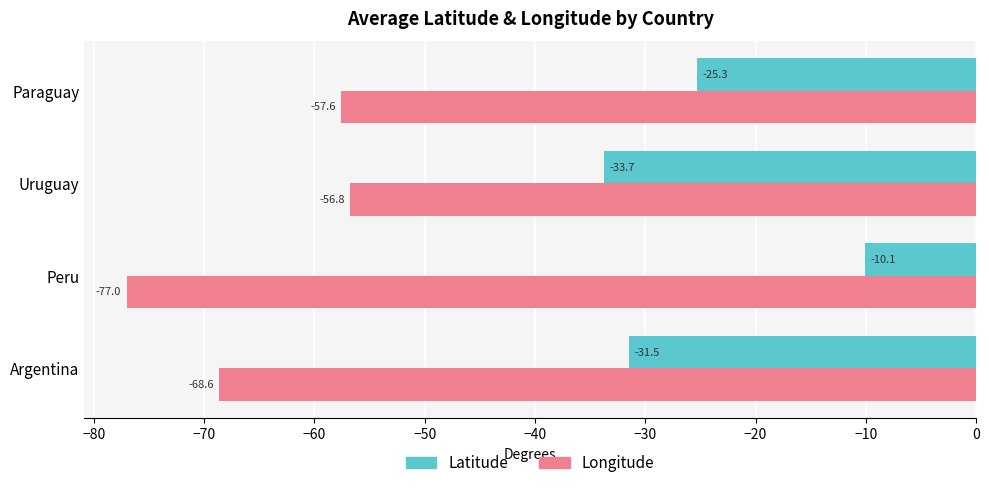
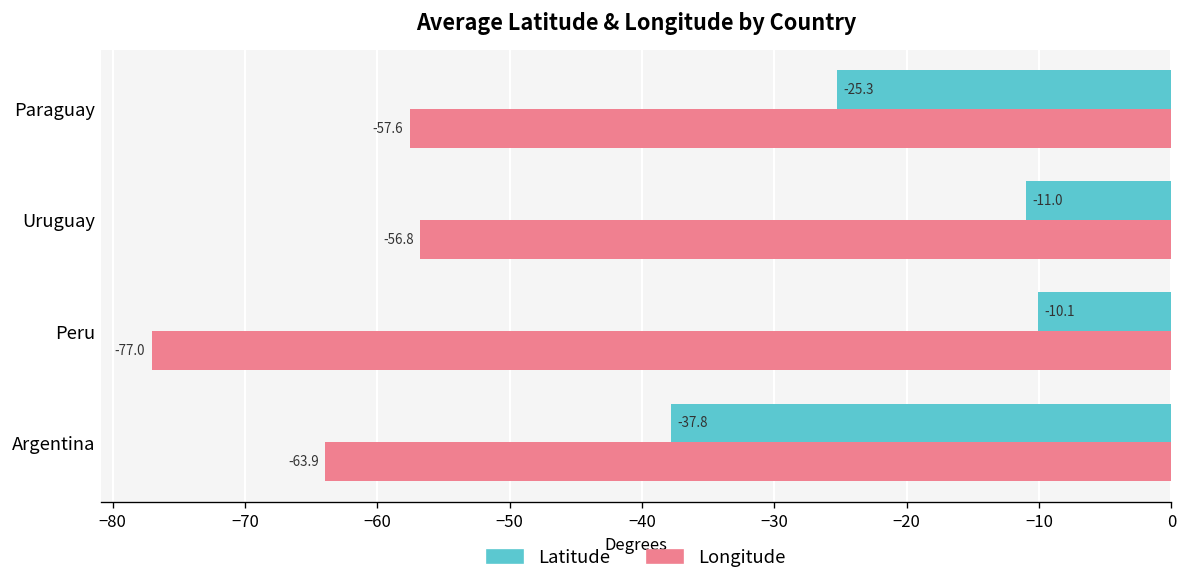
Latitude, Uruguay: -33.7 -> -11.0
Latitude, Argentina: -31.5 -> -37.8
Longitude, Argentina: -68.6 -> -63.9
